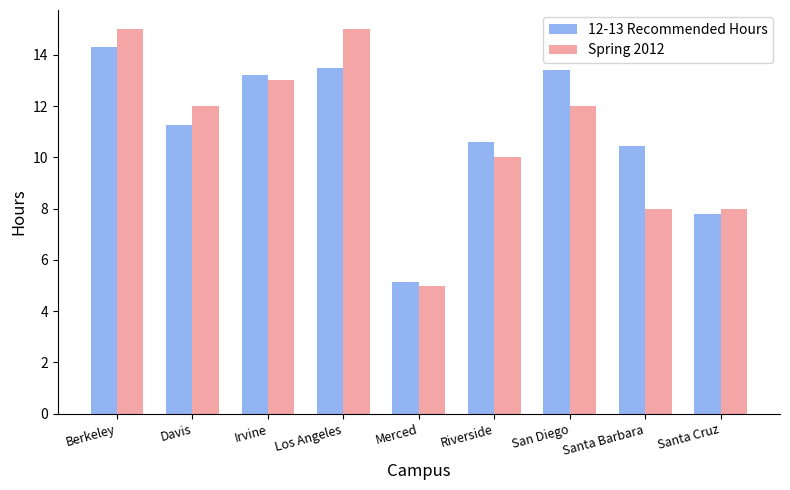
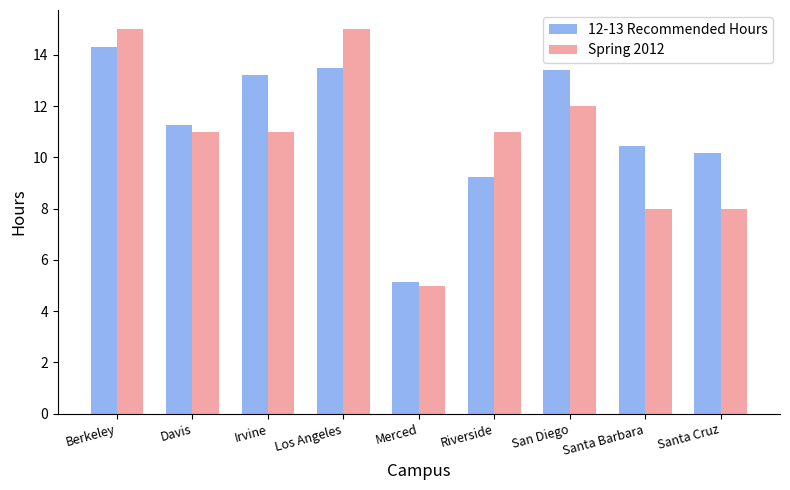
Spring 2012, Davis: 12 -> 11
Spring 2012, Irvine: 13 -> 11
12-13 Recommended Hours, Riverside: 10.6 -> 9.2
Spring 2012, Riverside: 10 -> 11
12-13 Recommended Hours, Santa Cruz: 7.8 -> 10.2
